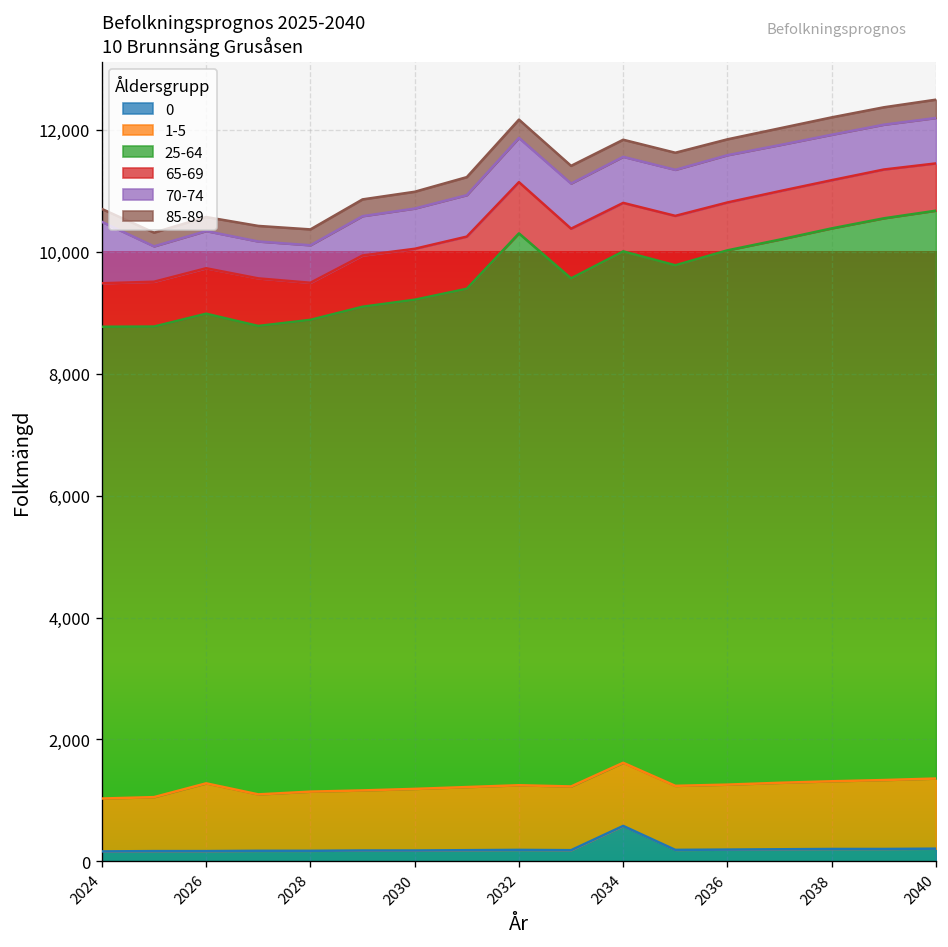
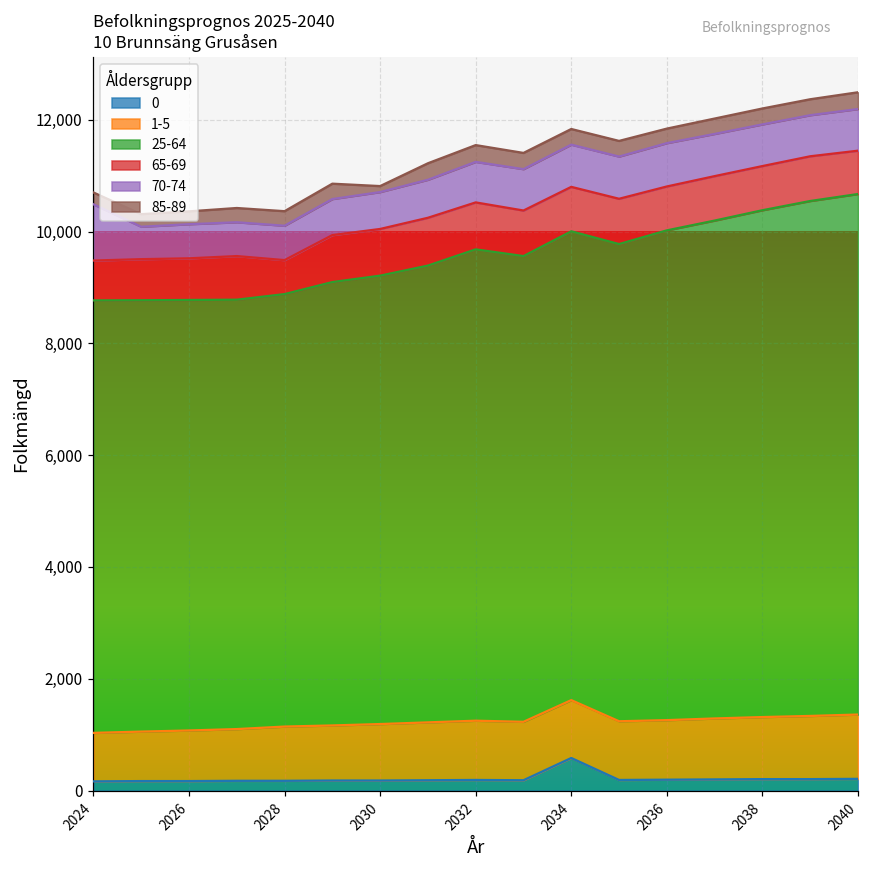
1-5, 2026: 1,100 -> 900
85-89, 2030: 300 -> 100
25-64, 2032: 9,000 -> 8,400
